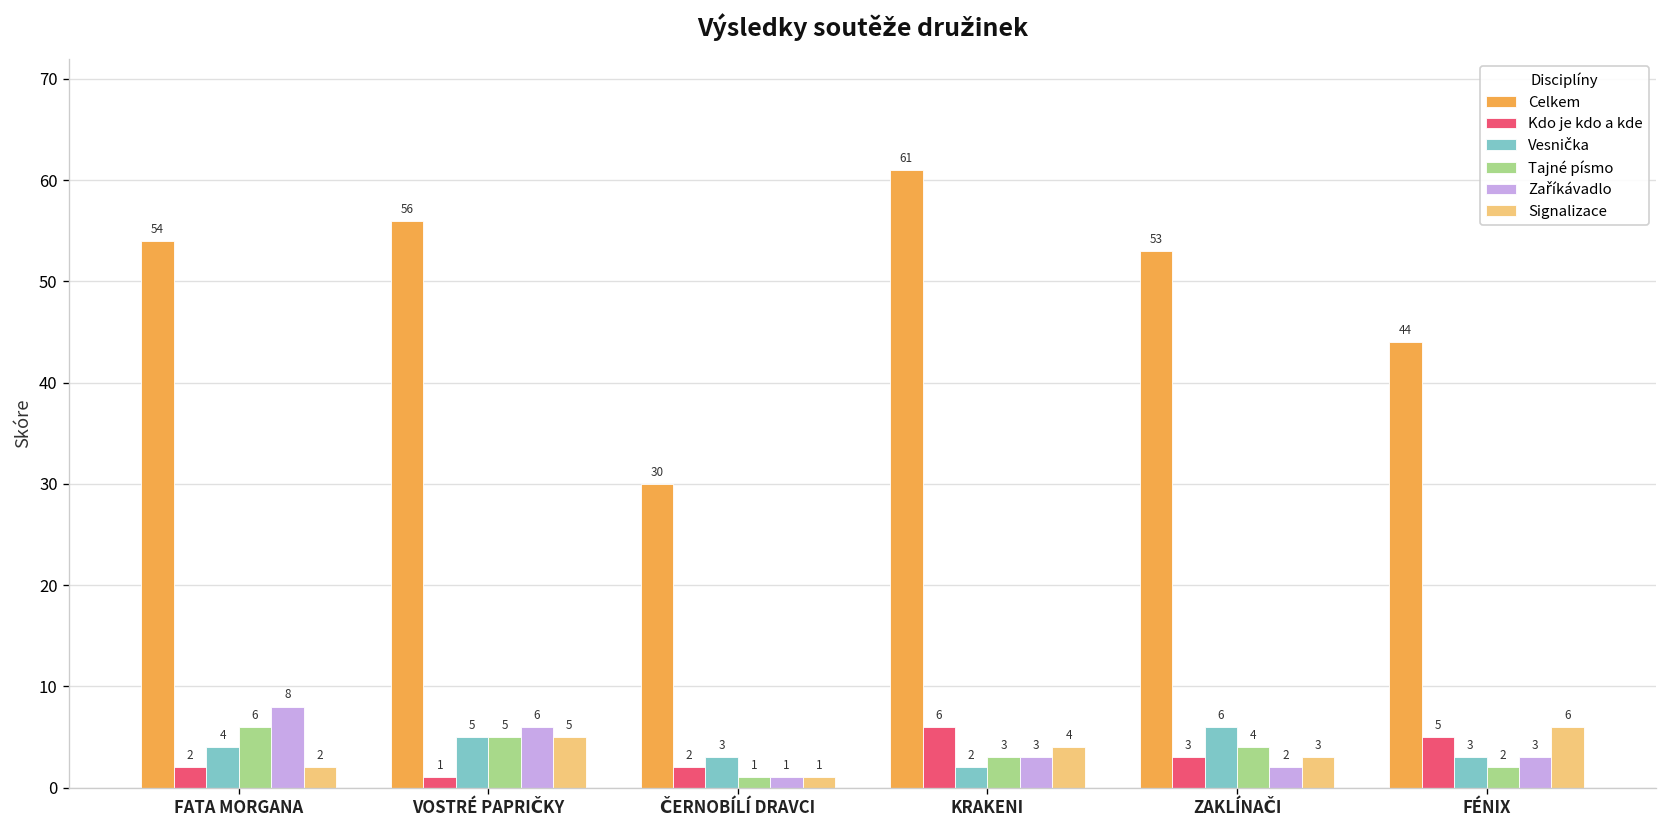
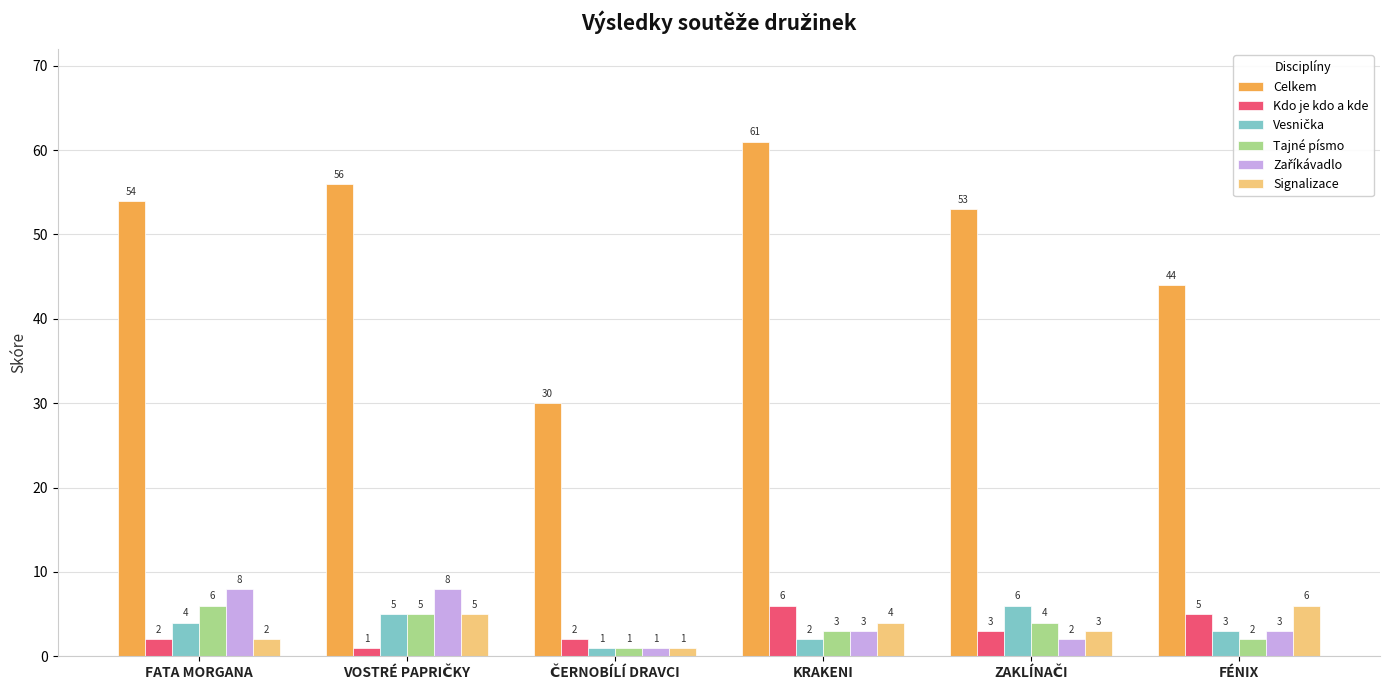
Zaříkávadlo, VOSTRÉ PAPRIČKY: 6 -> 8
Vesnička, ČERNOBÍLÍ DRAVCI: 3 -> 1
